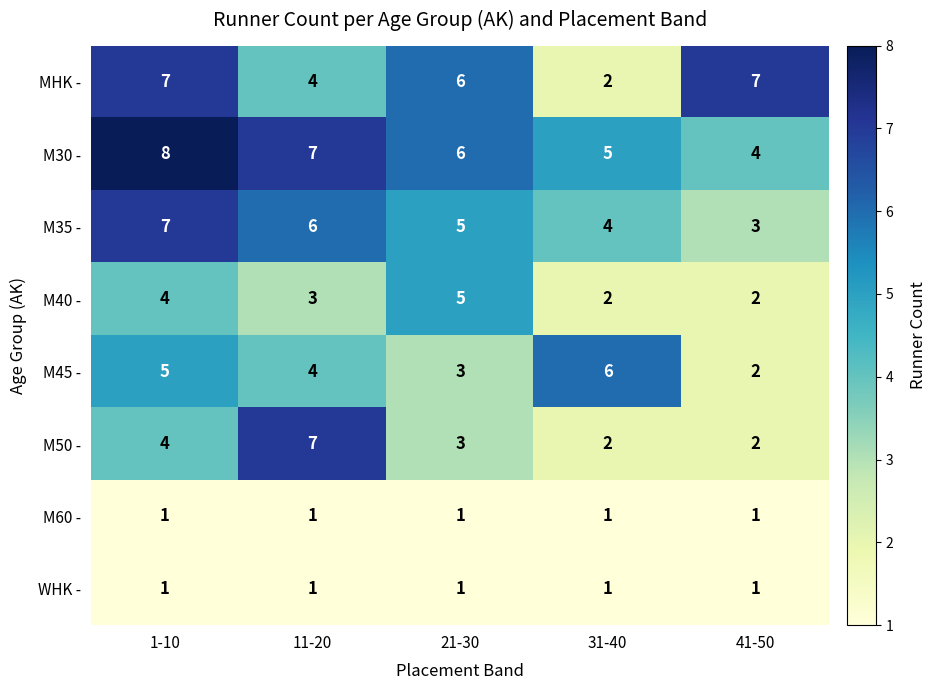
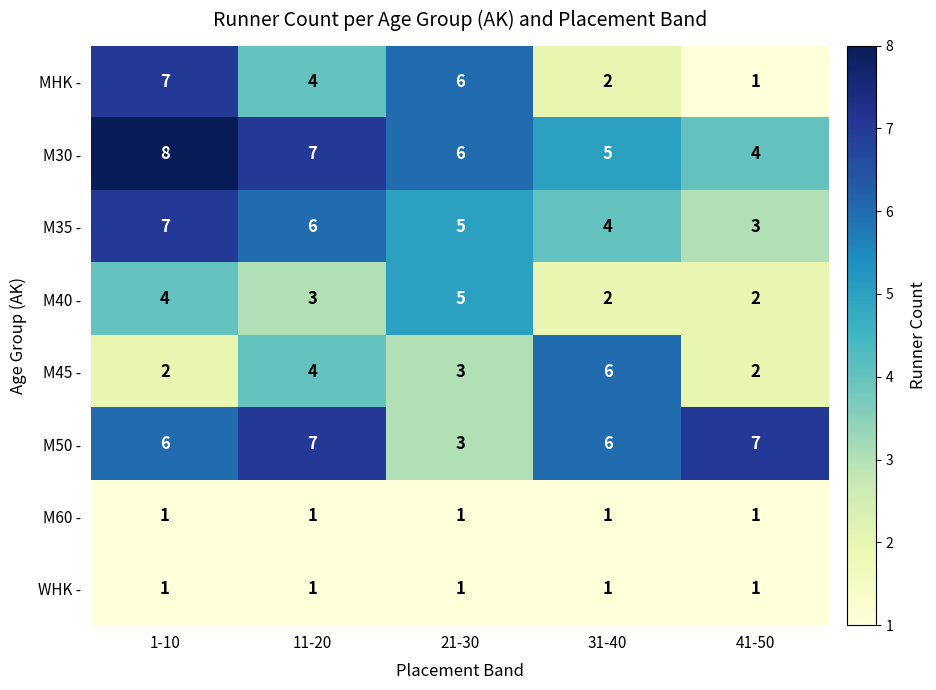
MHK -, 41-50: 7 -> 1
M45 -, 1-10: 5 -> 2
M50 -, 1-10: 4 -> 6
M50 -, 31-40: 2 -> 6
M50 -, 41-50: 2 -> 7
